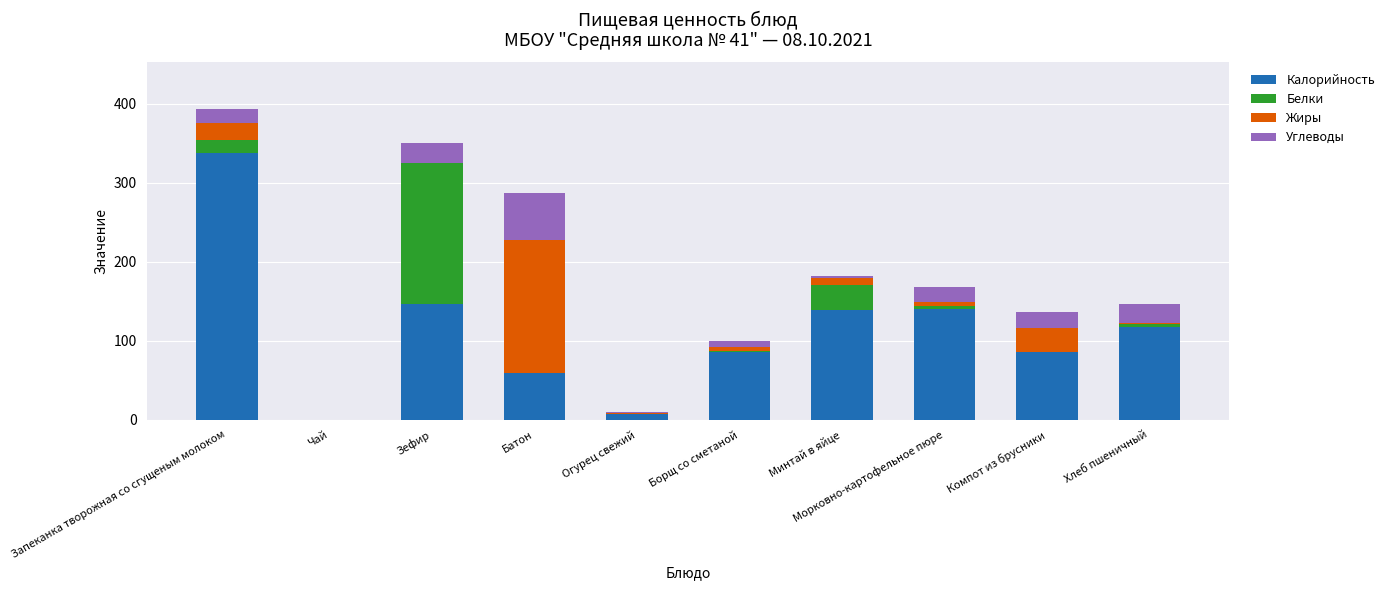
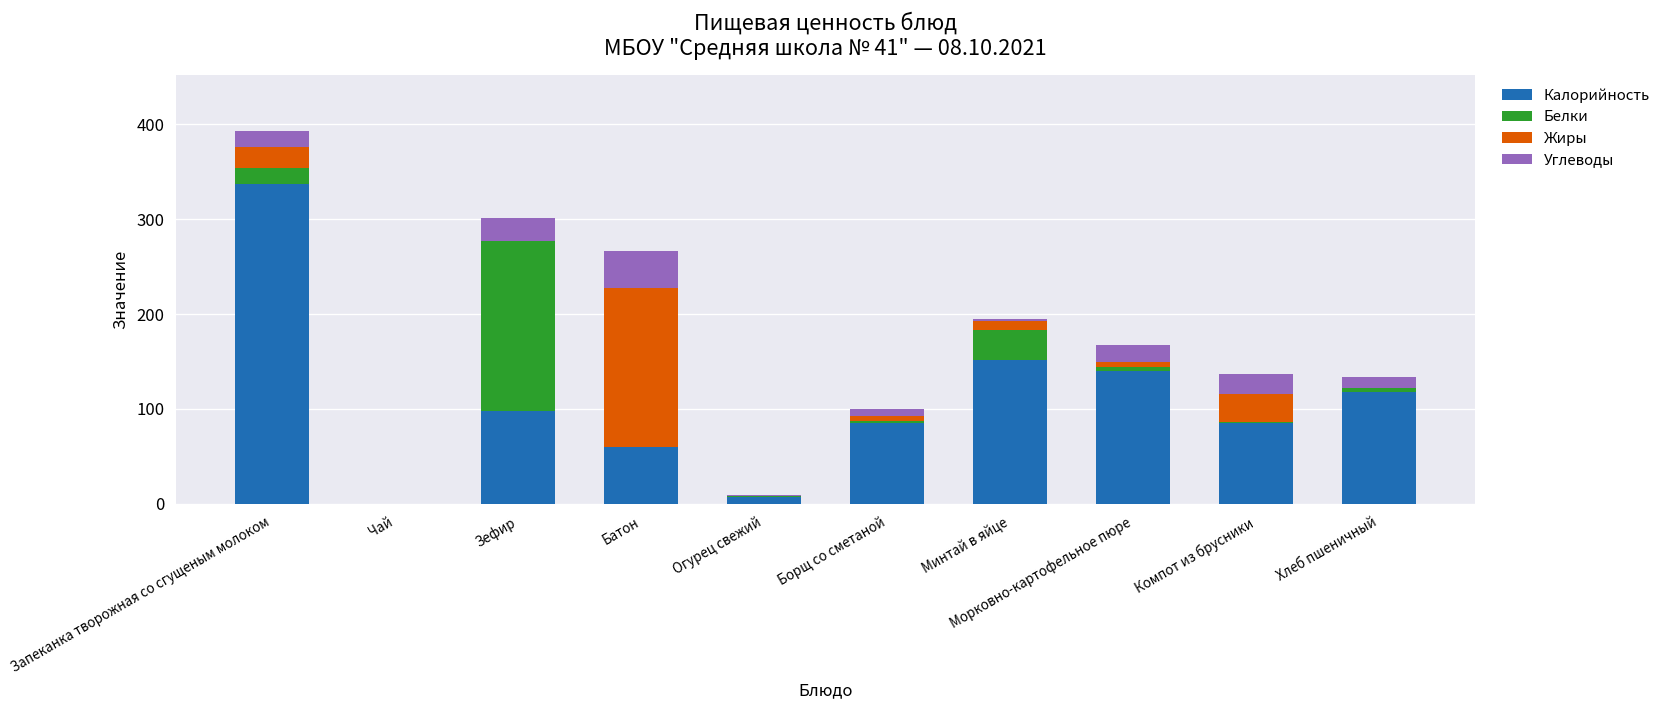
Калорийность, Зефир: 150 -> 100
Углеводы, Батон: 60 -> 40
Калорийность, Минтай в яйце: 140 -> 150
Углеводы, Хлеб пшеничный: 20 -> 10
